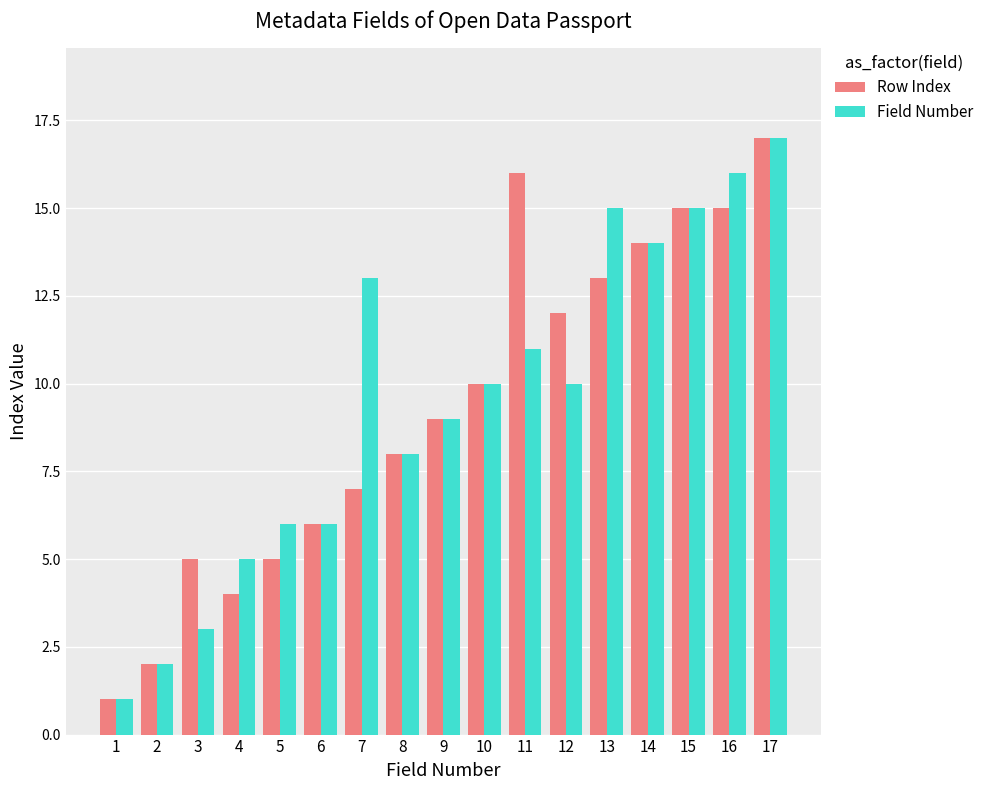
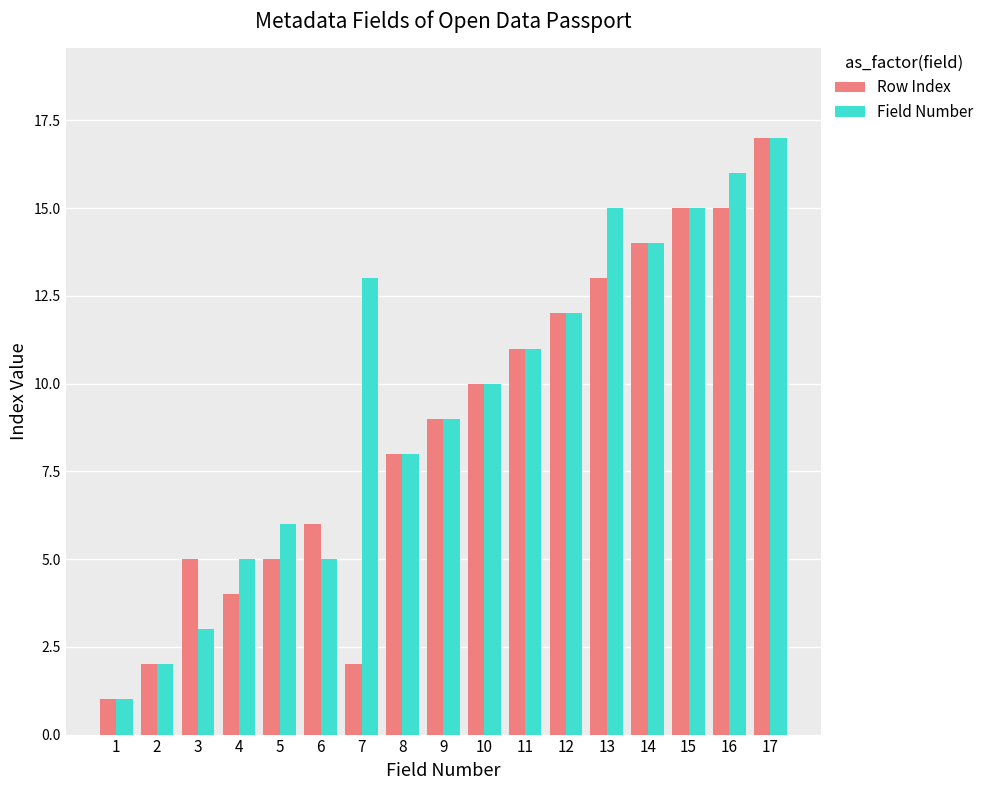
Field Number, 6: 6 -> 5
Row Index, 7: 7 -> 2
Row Index, 11: 16 -> 11
Field Number, 12: 10 -> 12
